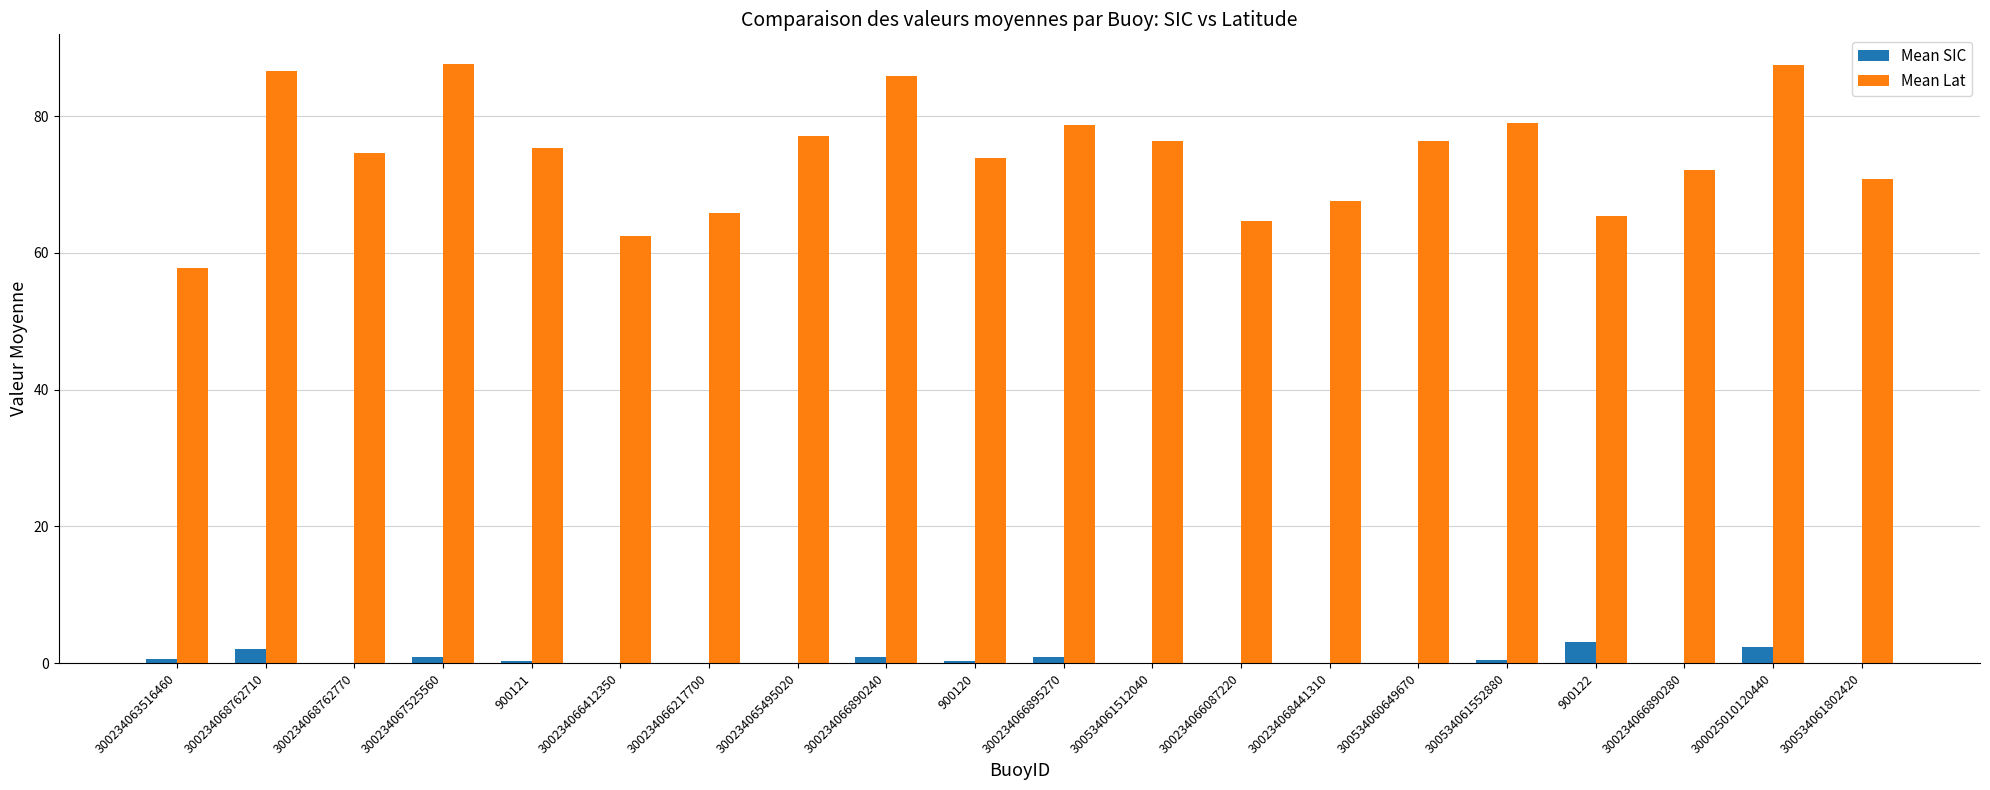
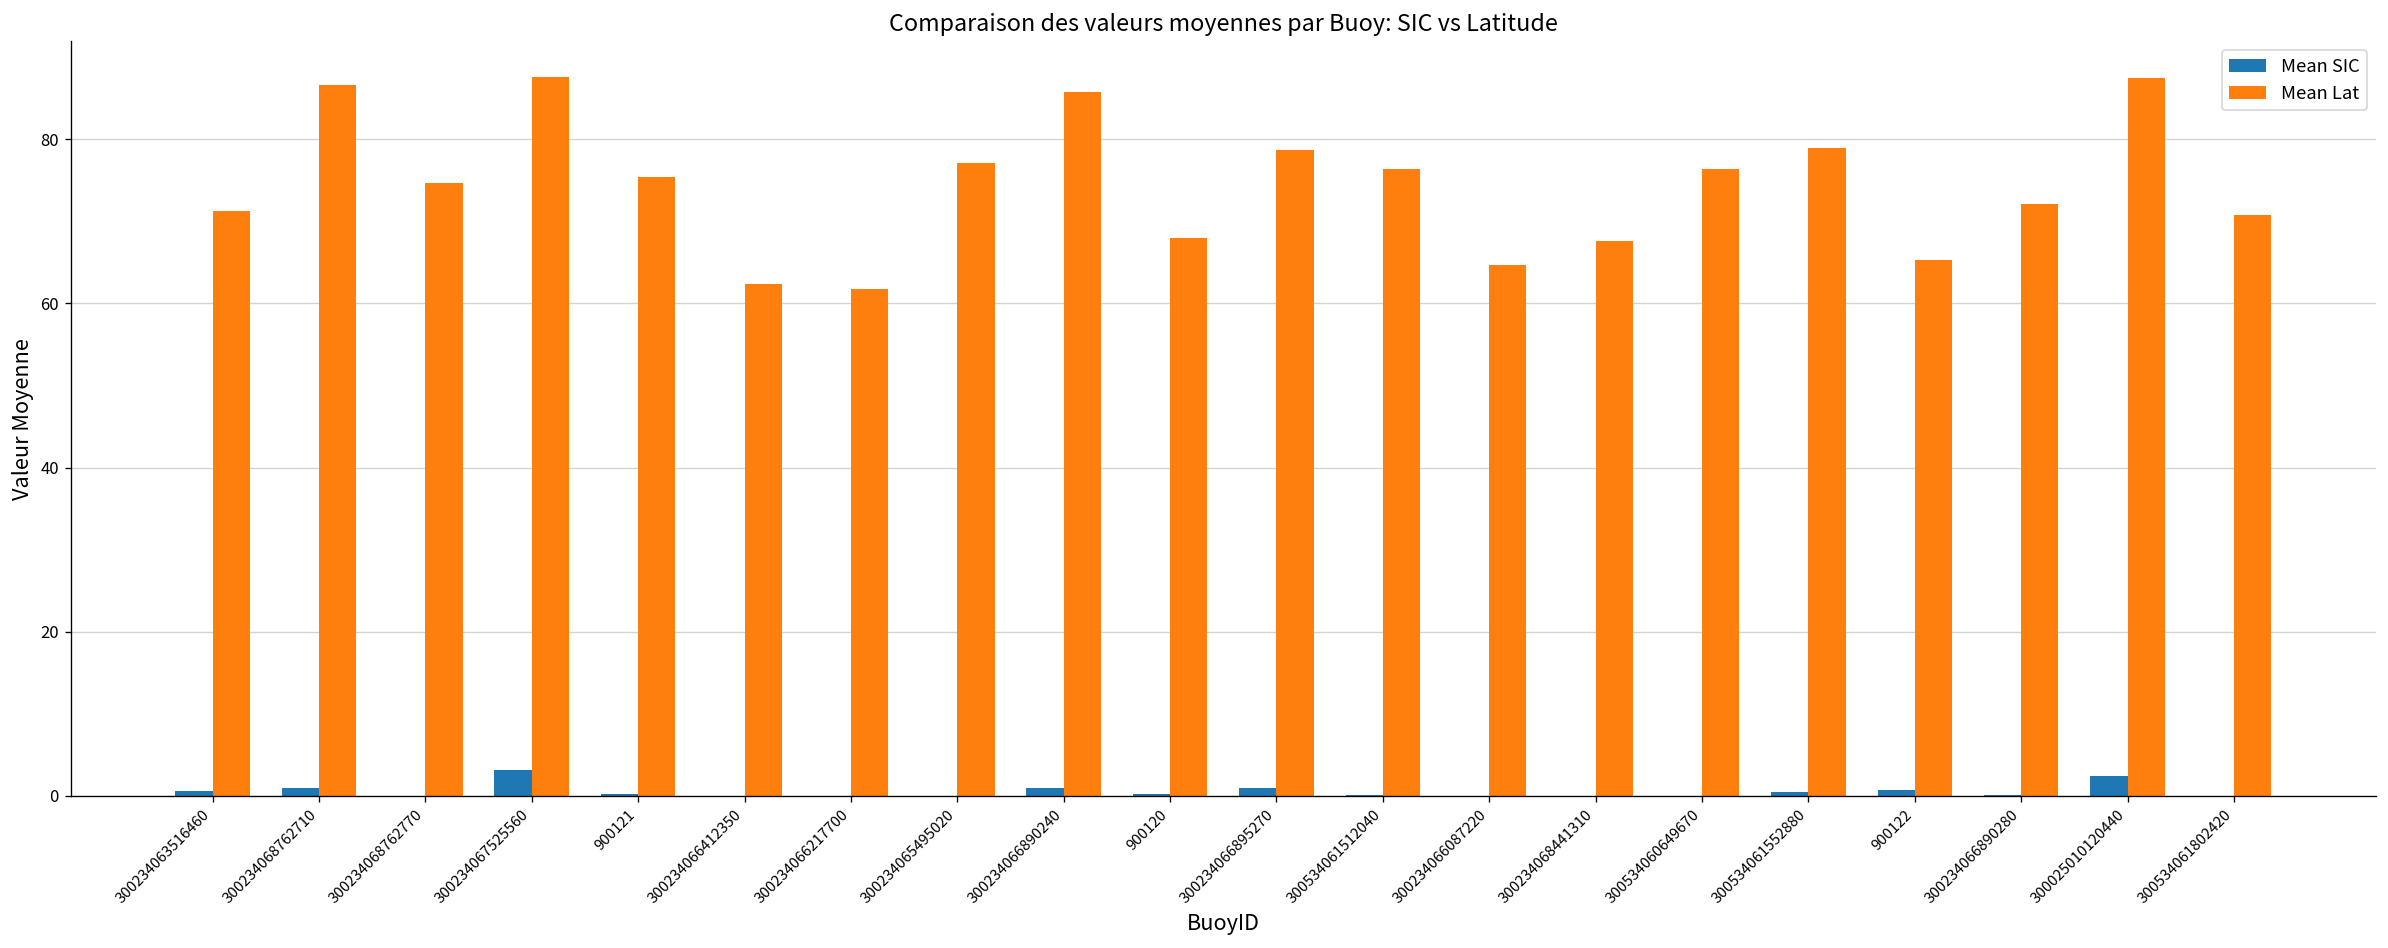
Mean Lat, 300234063516460: 58 -> 71
Mean SIC, 300234068762710: 2 -> 1
Mean SIC, 300234067525560: 1 -> 3
Mean Lat, 300234066217700: 66 -> 62
Mean Lat, 900120: 74 -> 68
Mean SIC, 900122: 3 -> 1
